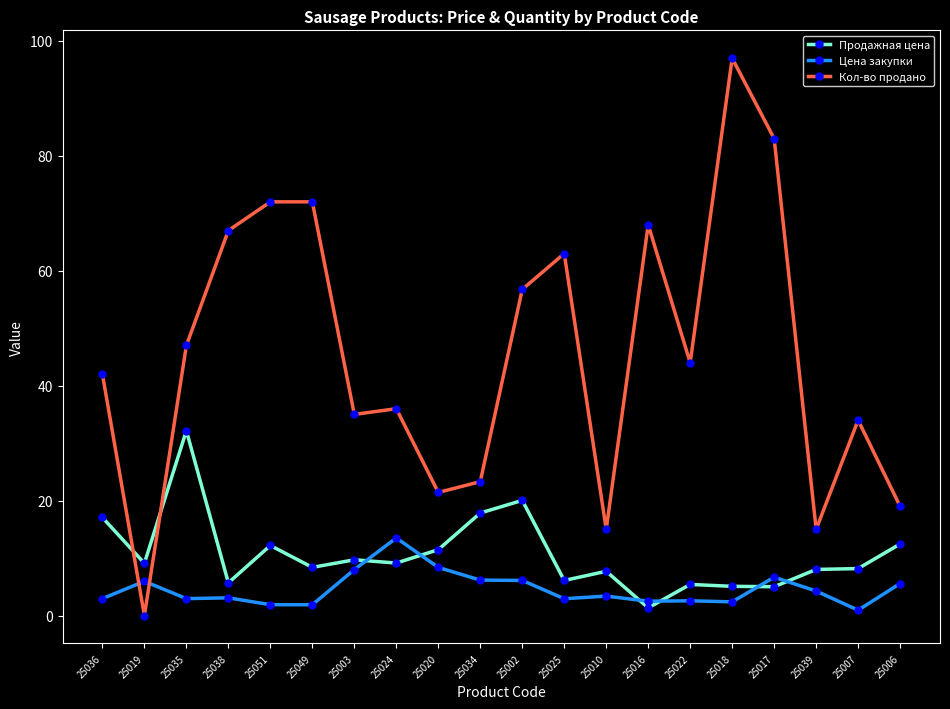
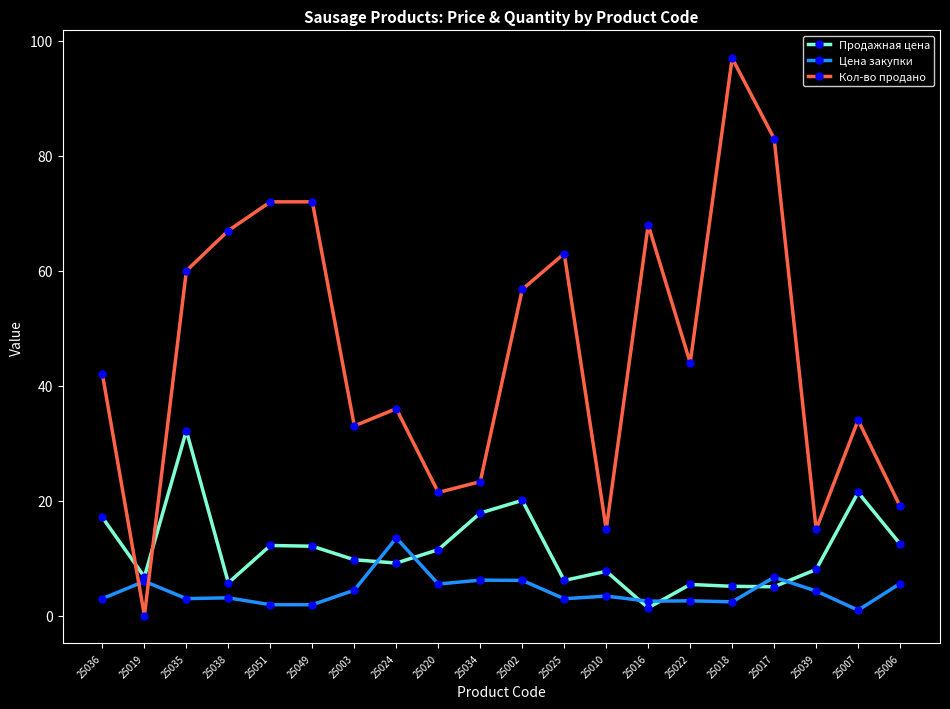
Продажная цена, 25019: 9 -> 7
Кол-во продано, 25035: 47 -> 60
Продажная цена, 25049: 8 -> 12
Цена закупки, 25003: 8 -> 4
Кол-во продано, 25003: 35 -> 33
Цена закупки, 25020: 8 -> 5
Продажная цена, 25007: 8 -> 21
